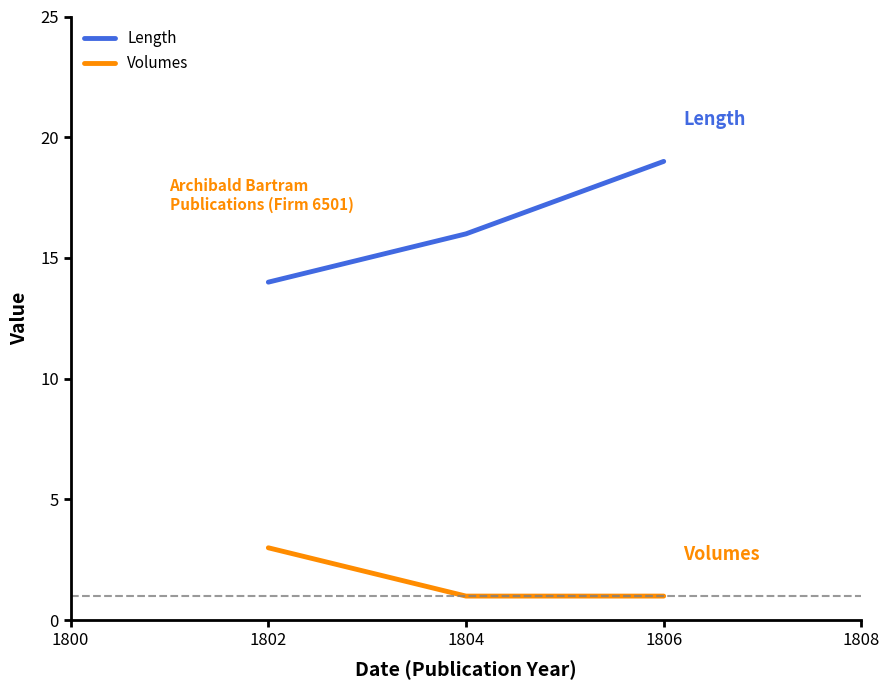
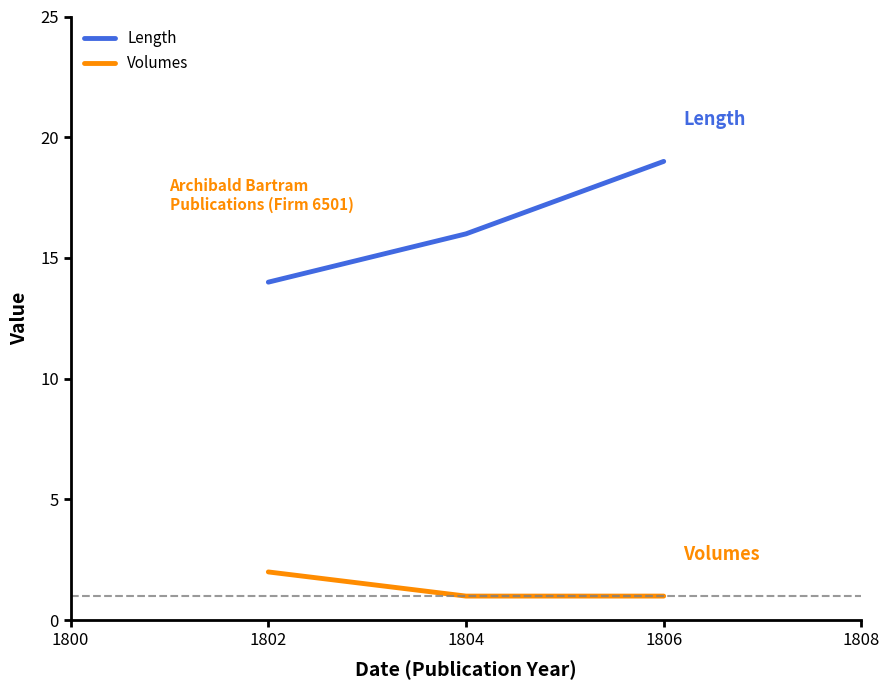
Volumes, 1802: 3 -> 2
